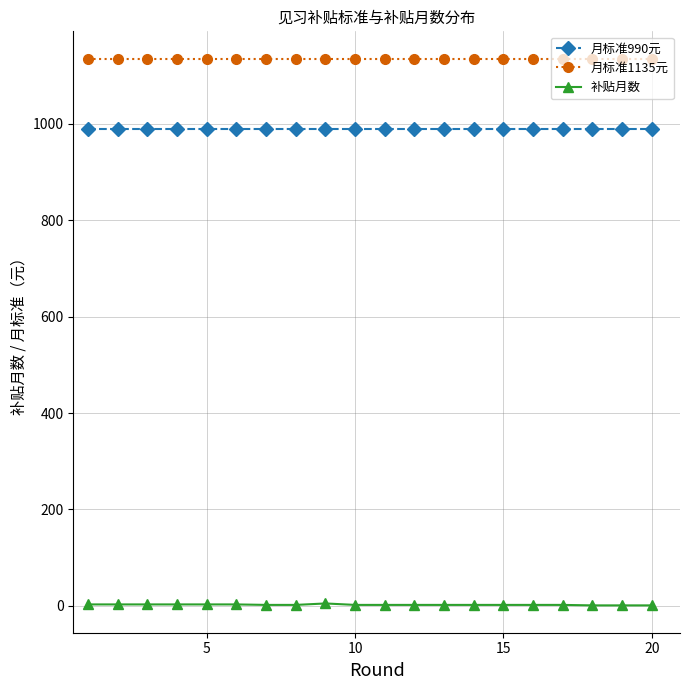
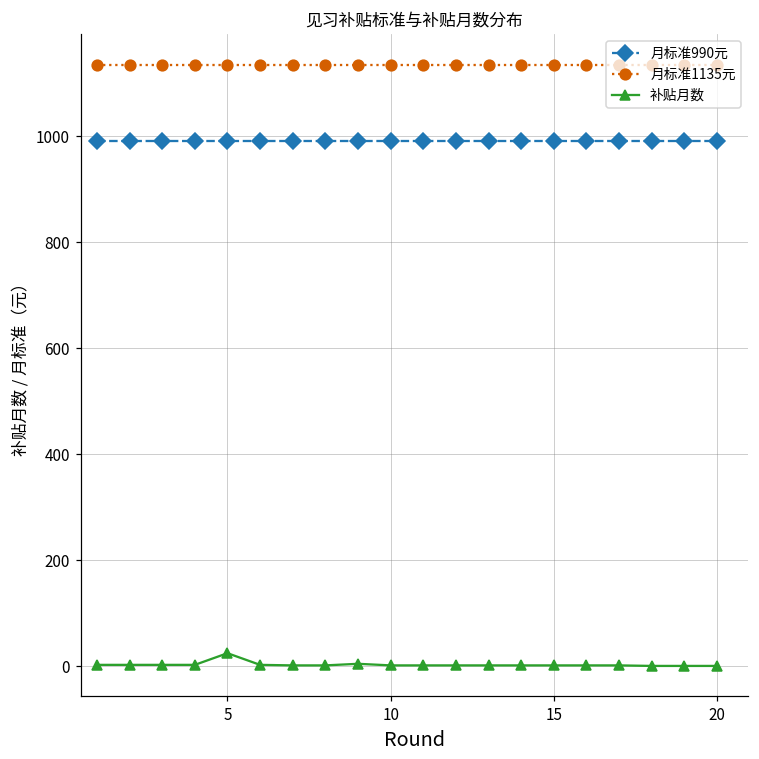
补贴月数, 5: 0 -> 30
